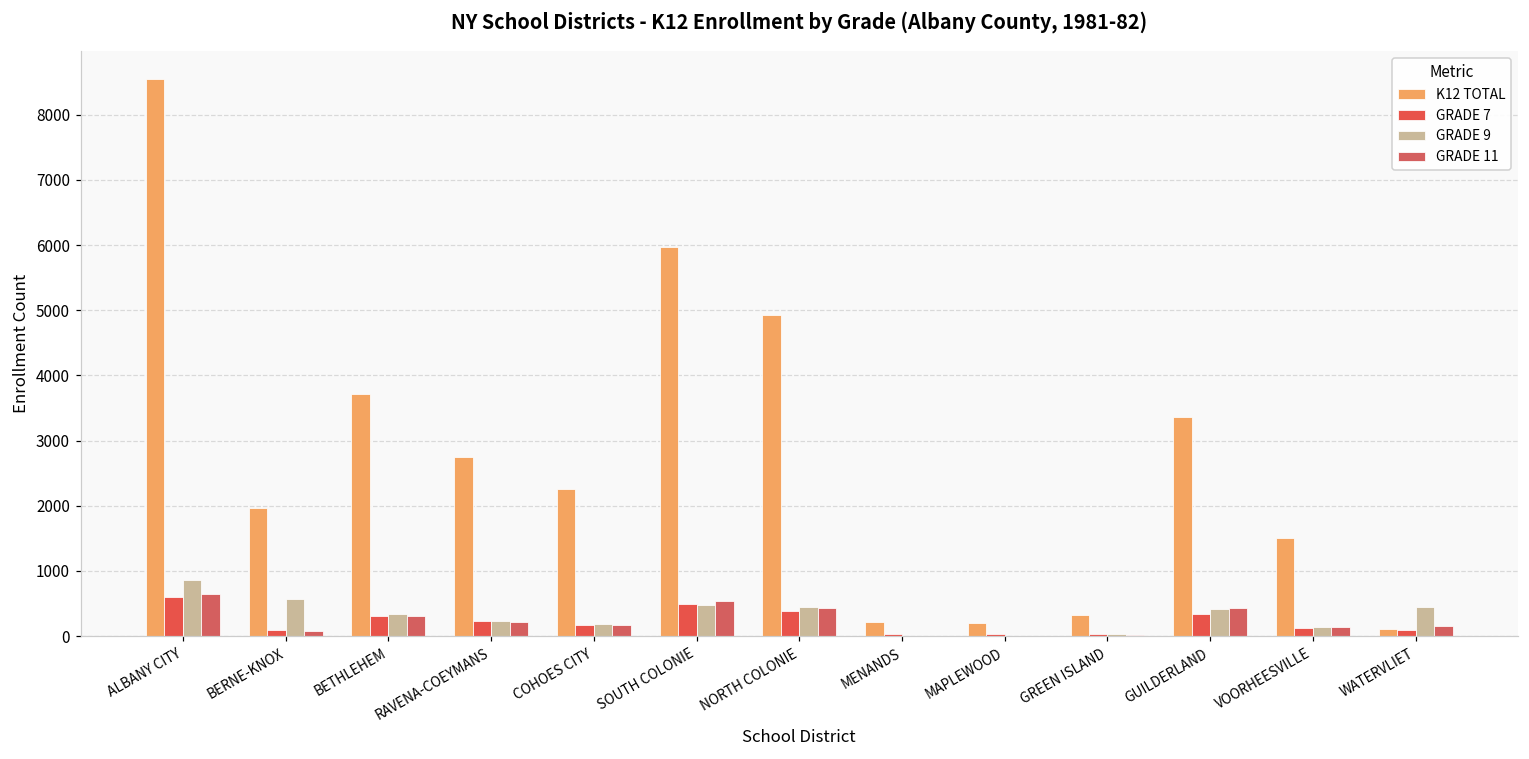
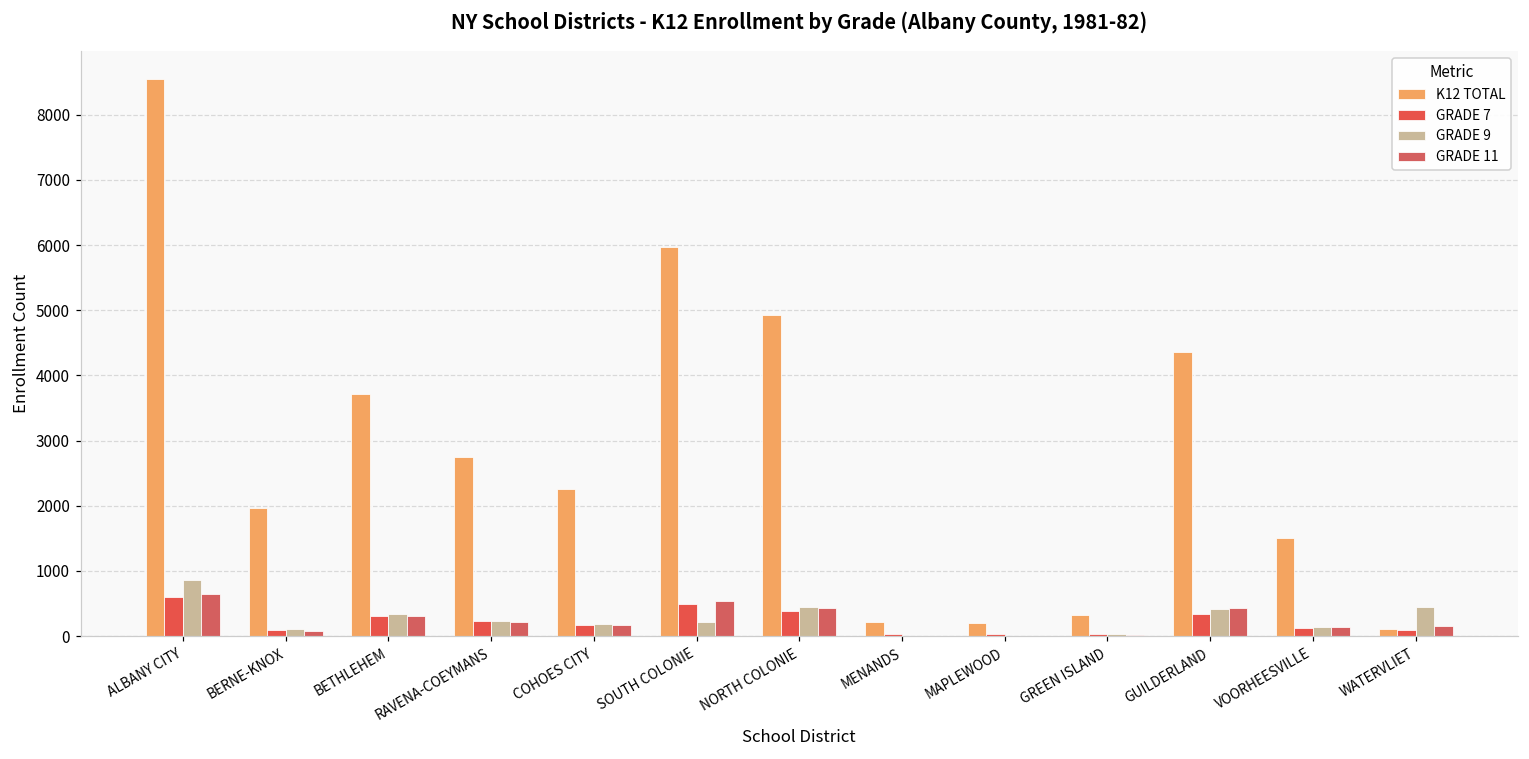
GRADE 9, BERNE-KNOX: 600 -> 100
GRADE 9, SOUTH COLONIE: 500 -> 200
K12 TOTAL, GUILDERLAND: 3400 -> 4400
